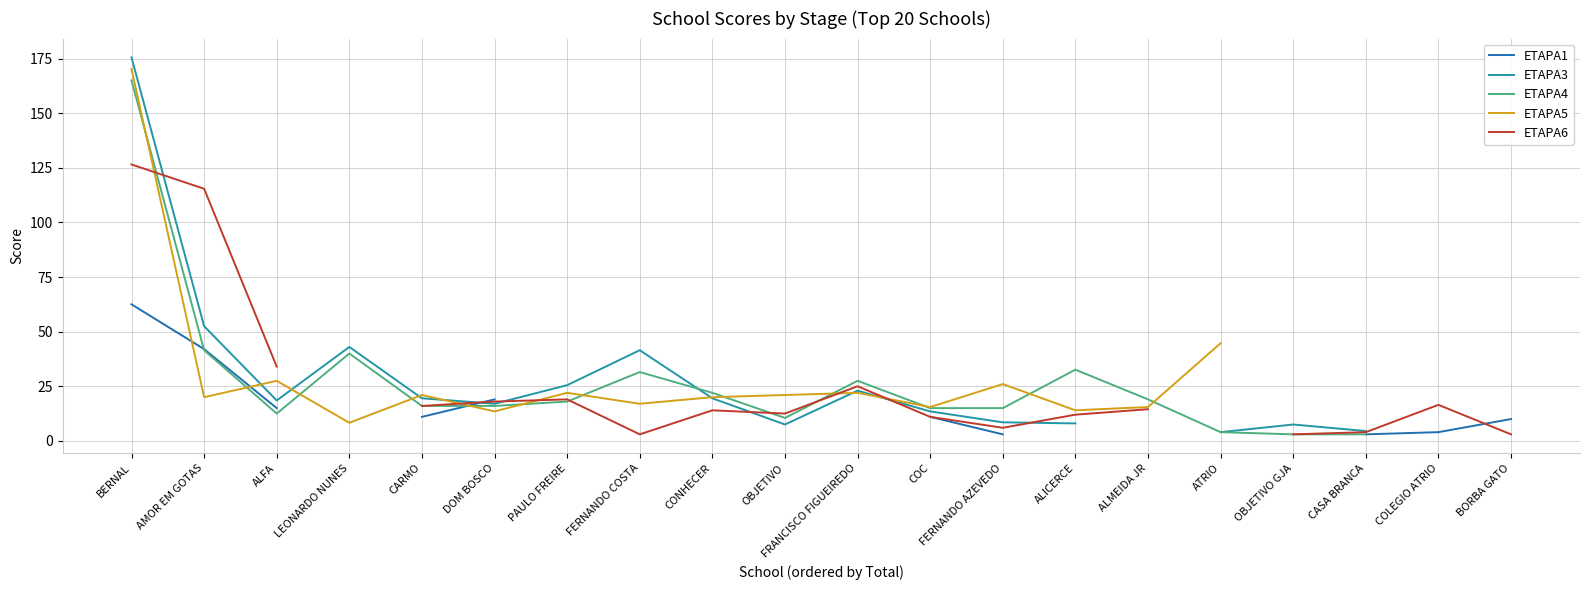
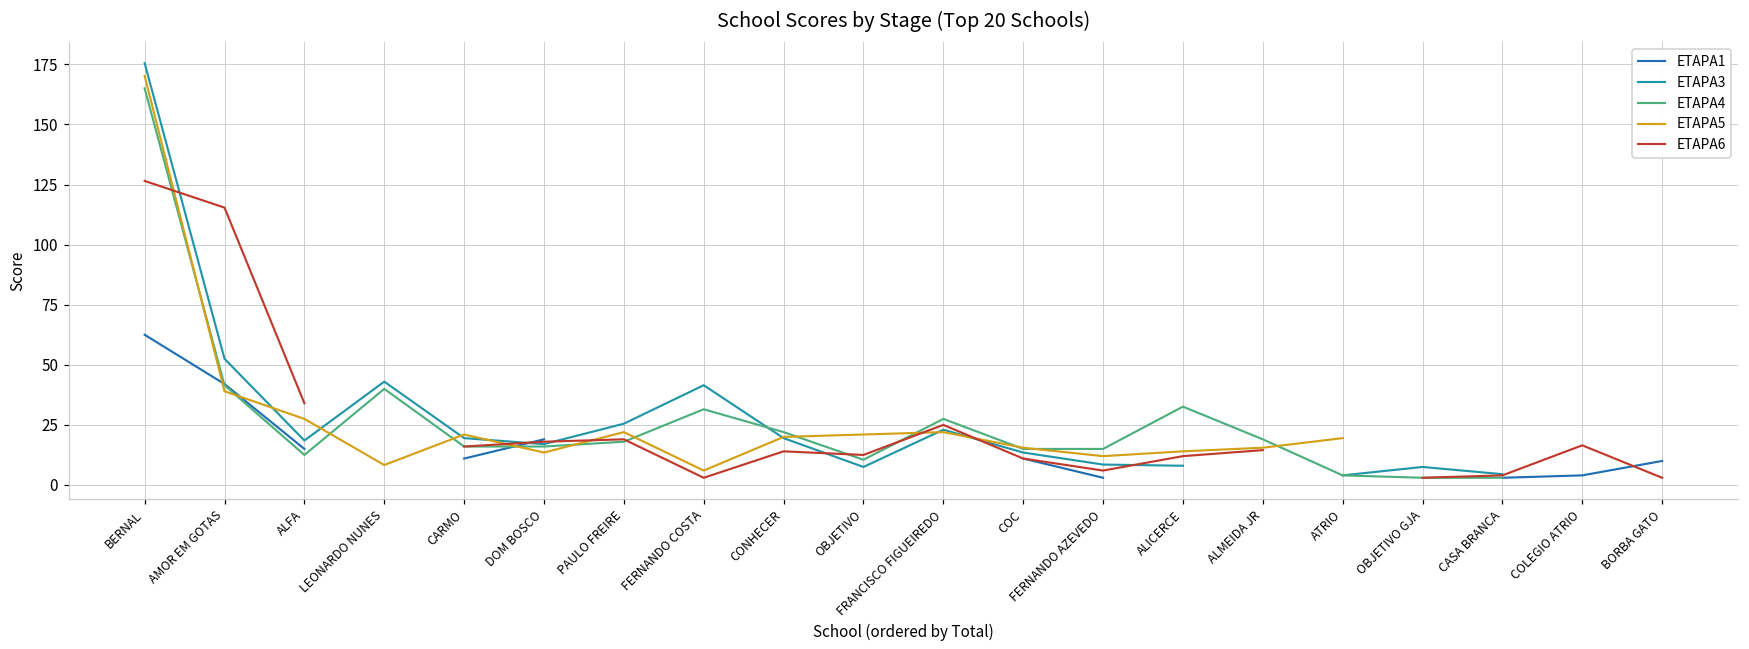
ETAPA5, AMOR EM GOTAS: 20 -> 39
ETAPA5, FERNANDO COSTA: 17 -> 6
ETAPA5, FERNANDO AZEVEDO: 26 -> 12
ETAPA5, ATRIO: 45 -> 20
